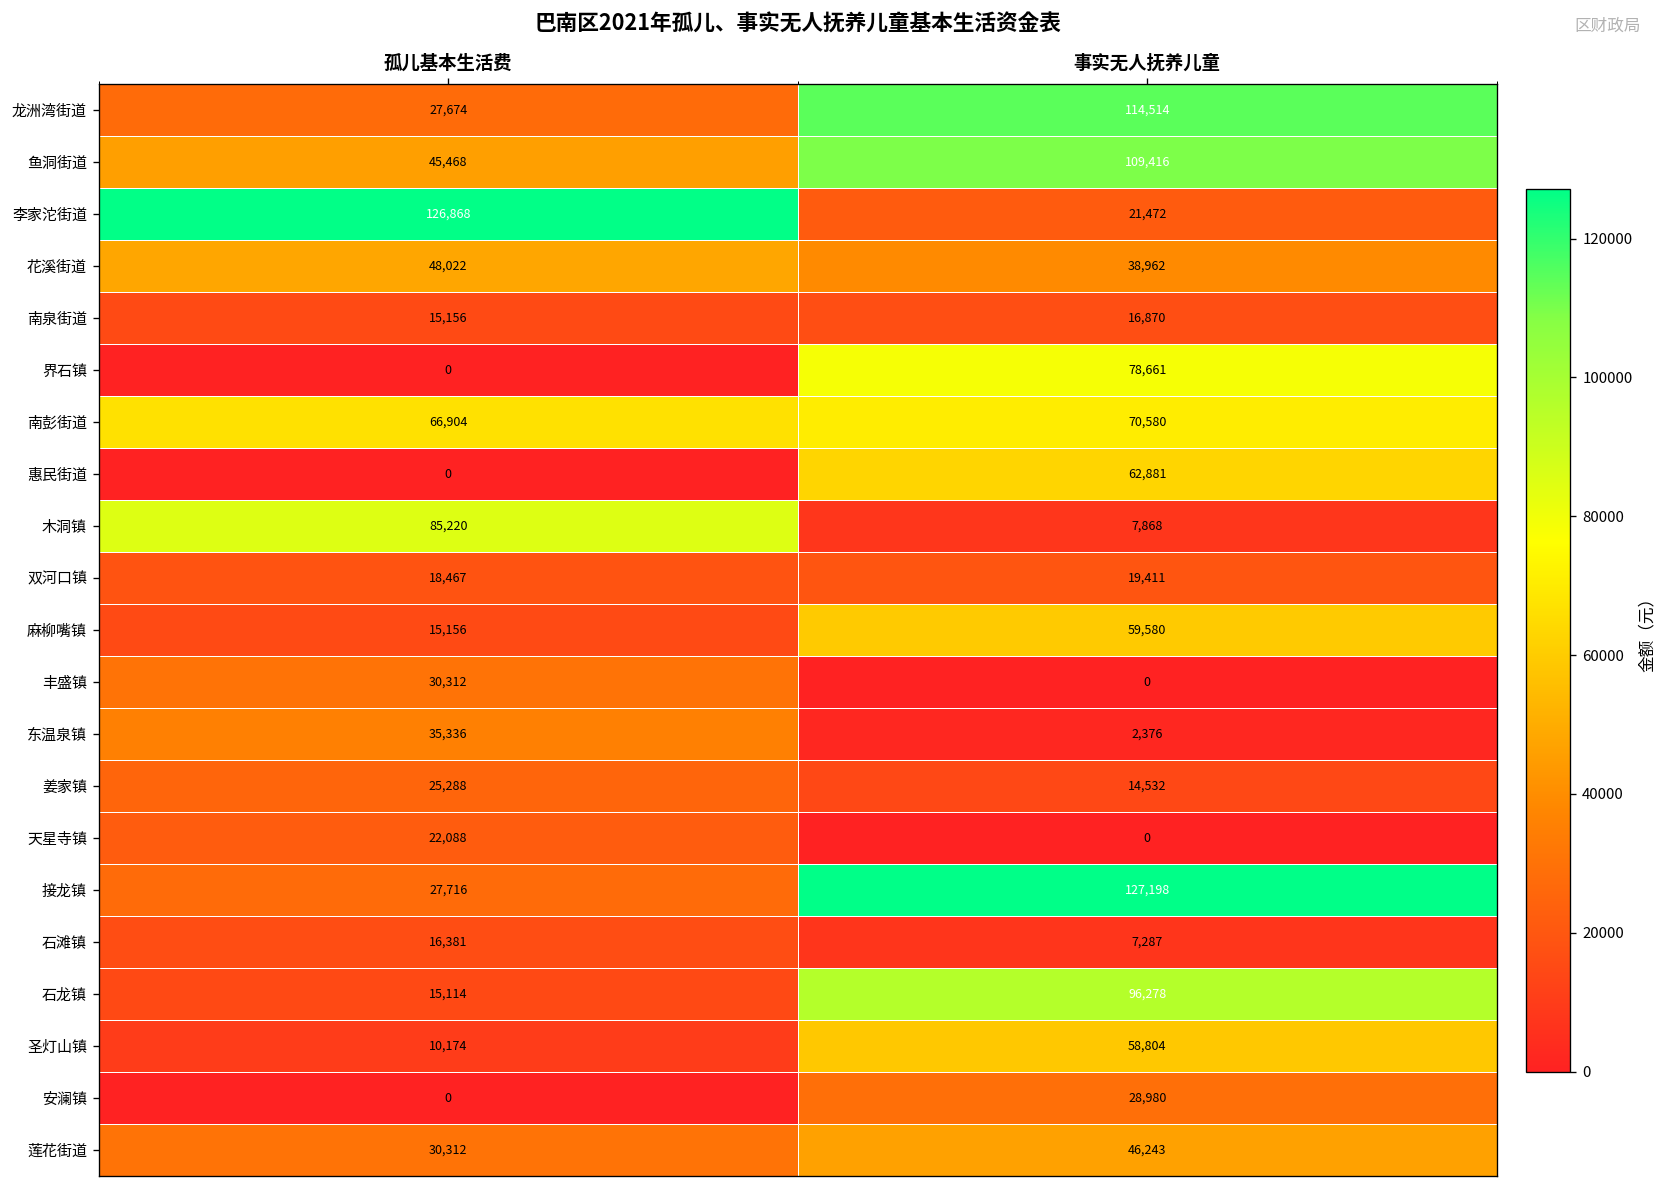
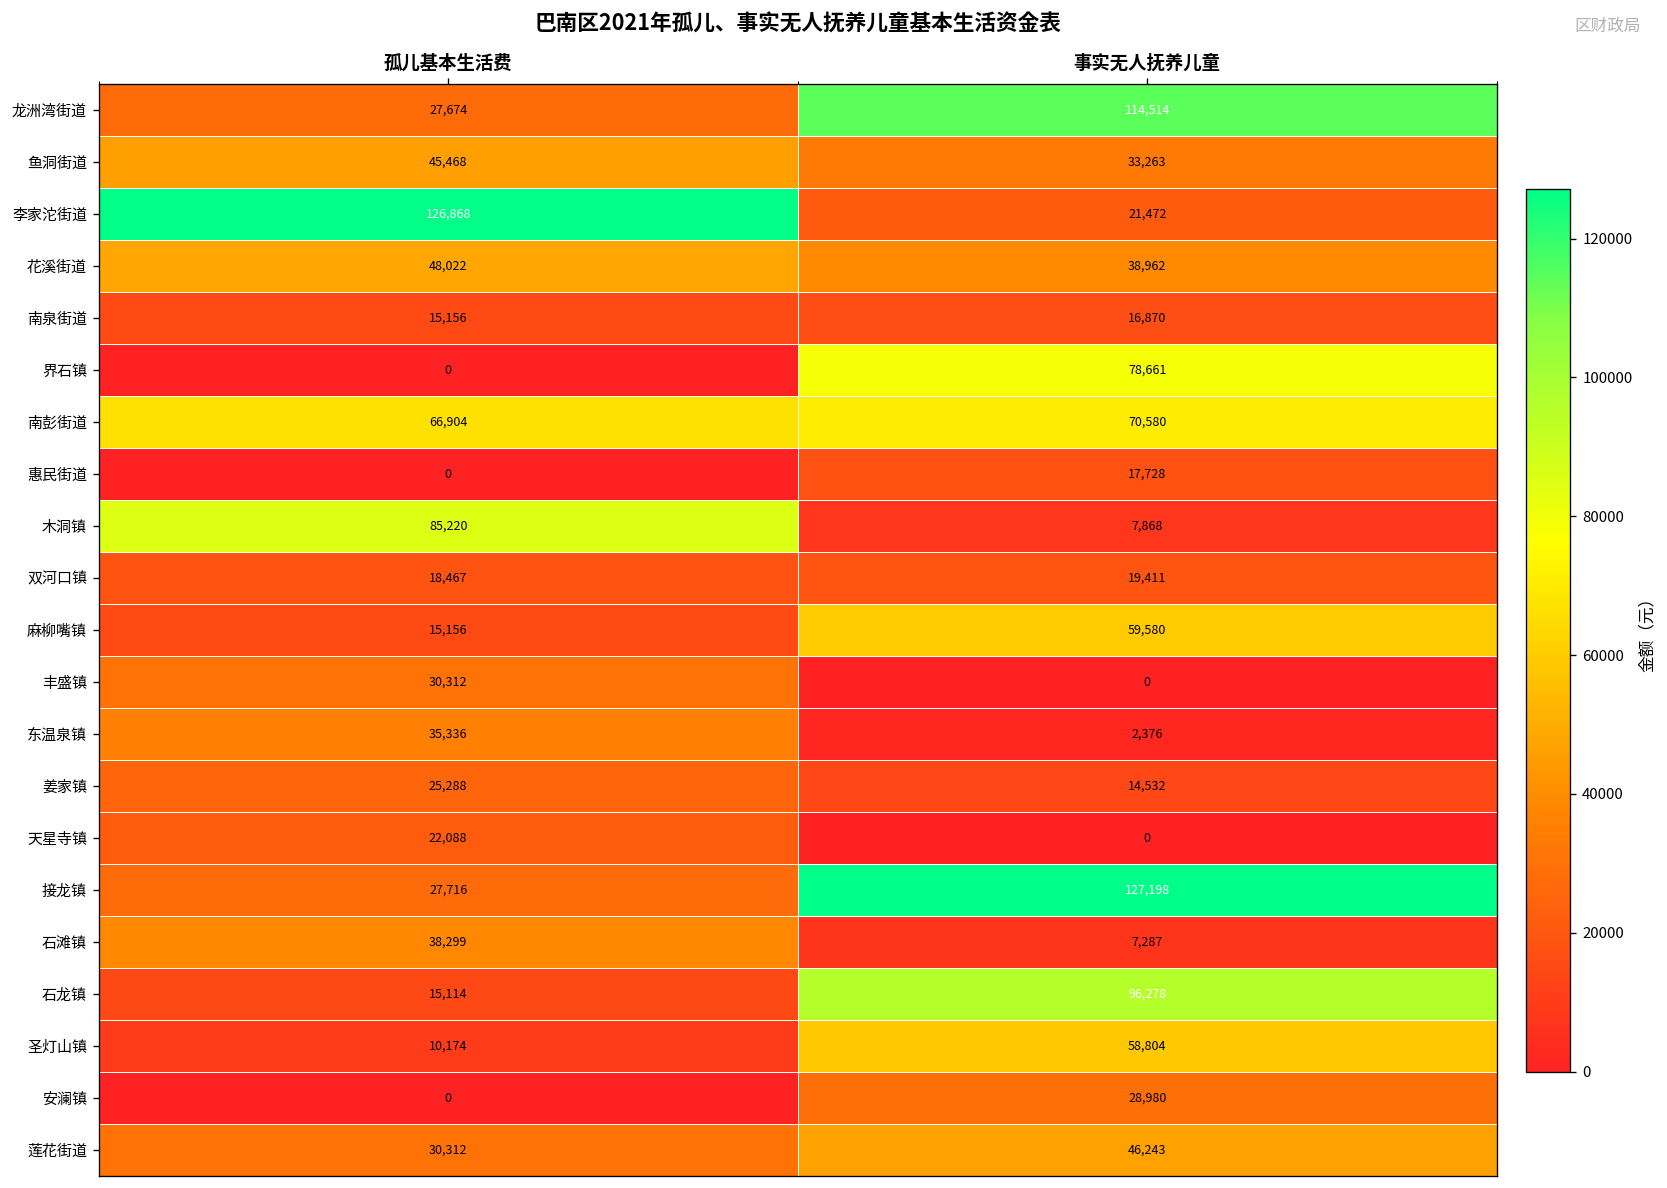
鱼洞街道, 事实无人抚养儿童: 109,416 -> 33,263
惠民街道, 事实无人抚养儿童: 62,881 -> 17,728
石滩镇, 孤儿基本生活费: 16,381 -> 38,299
